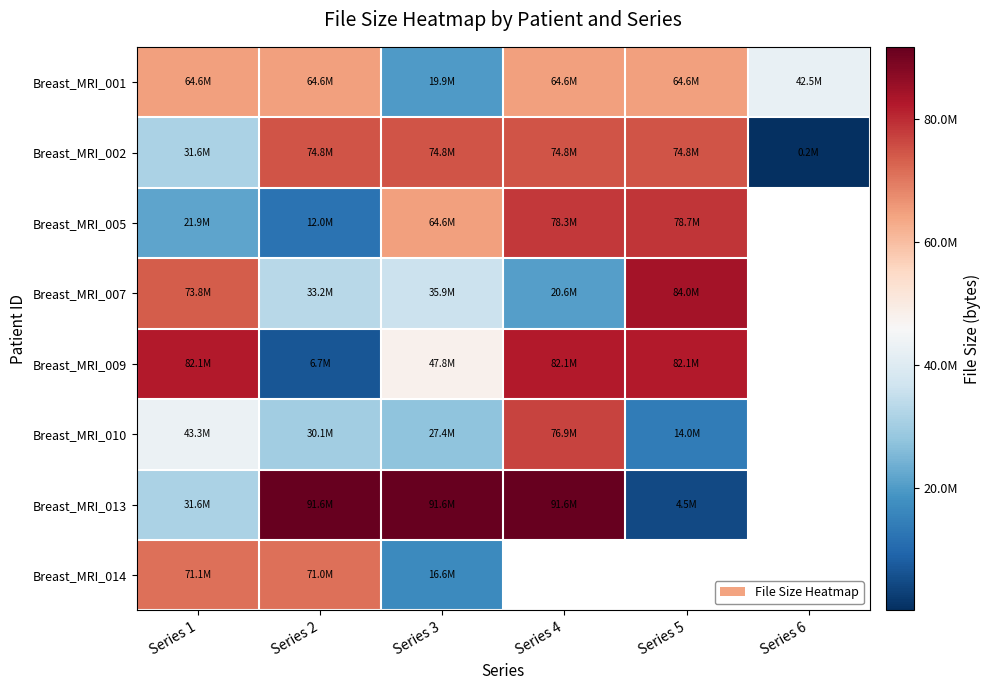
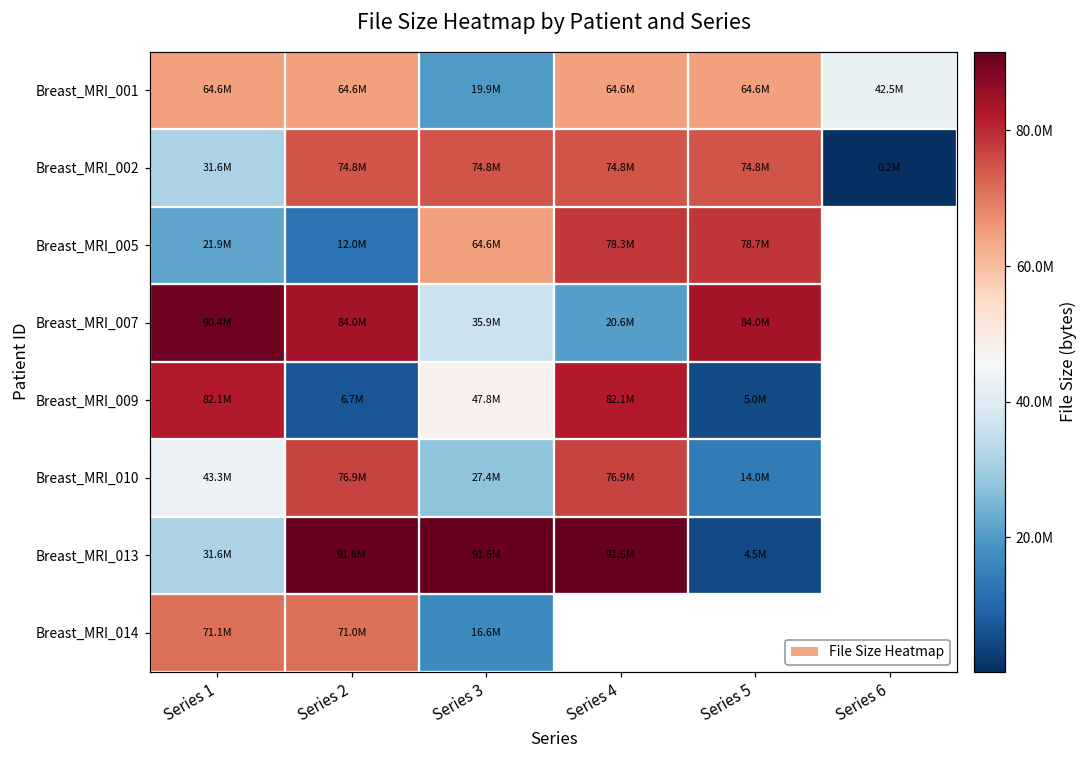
Breast_MRI_007, Series 1: 73.8M -> 90.4M
Breast_MRI_007, Series 2: 33.2M -> 84.0M
Breast_MRI_009, Series 5: 82.1M -> 5.0M
Breast_MRI_010, Series 2: 30.1M -> 76.9M
